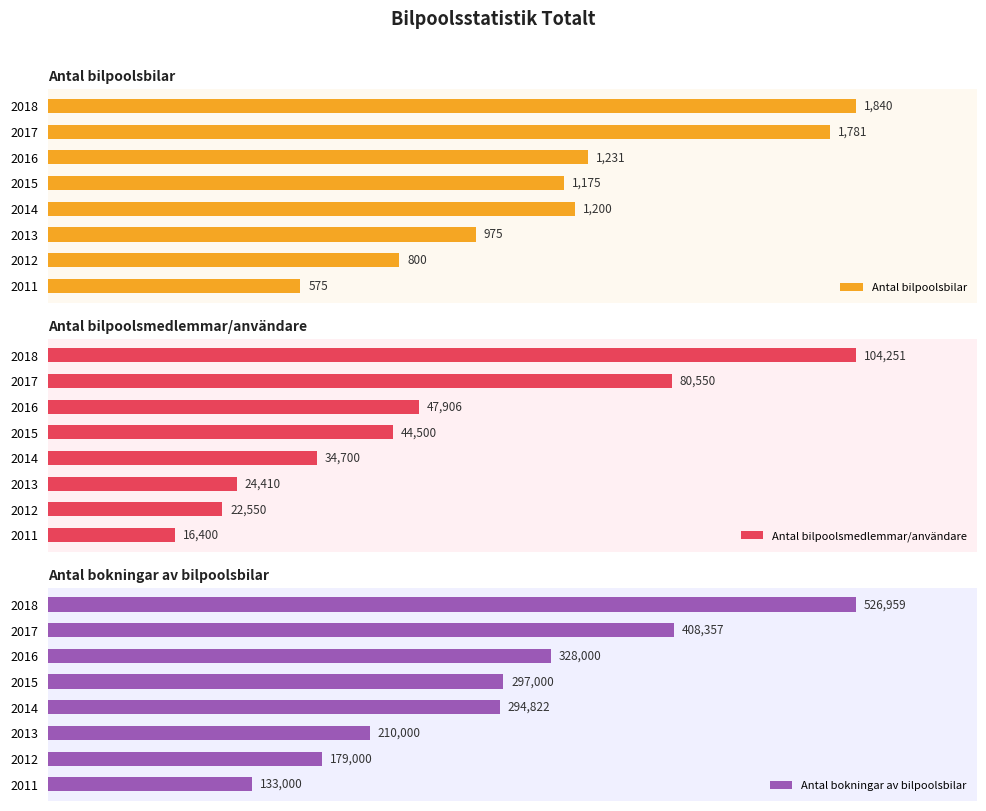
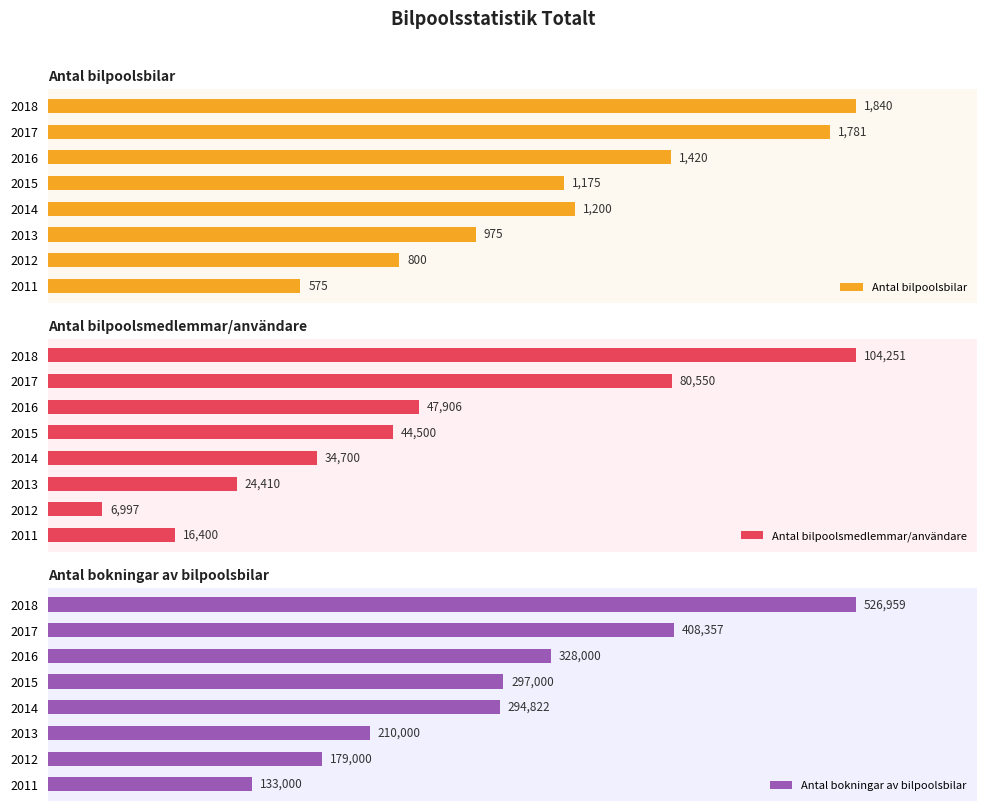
Antal bilpoolsbilar, 2016: 1,231 -> 1,420
Antal bilpoolsmedlemmar/användare, 2012: 22,550 -> 6,997
